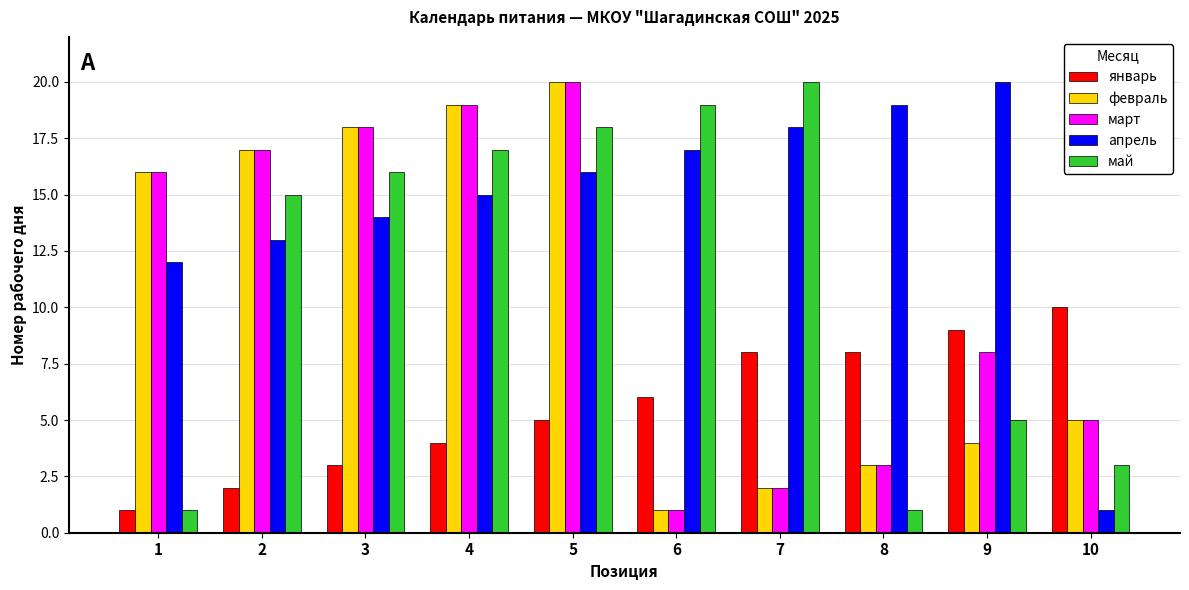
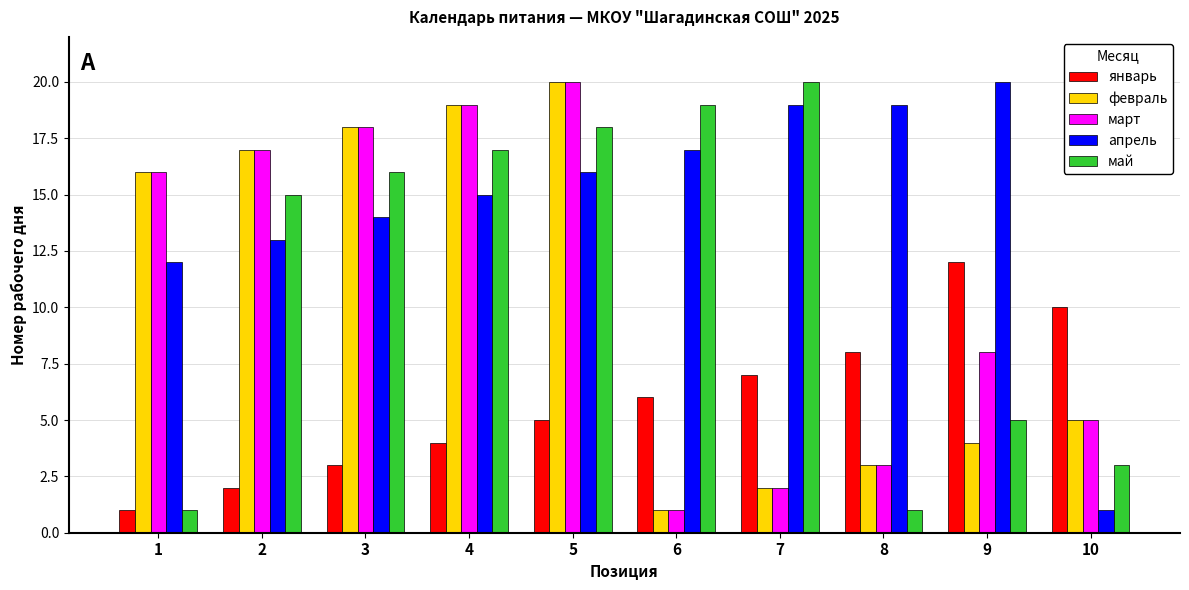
январь, 7: 8 -> 7
апрель, 7: 18 -> 19
январь, 9: 9 -> 12
